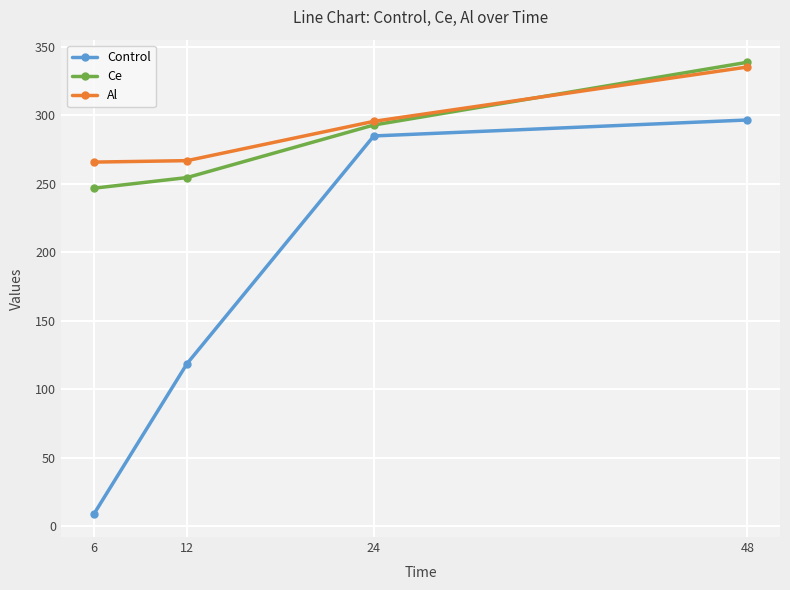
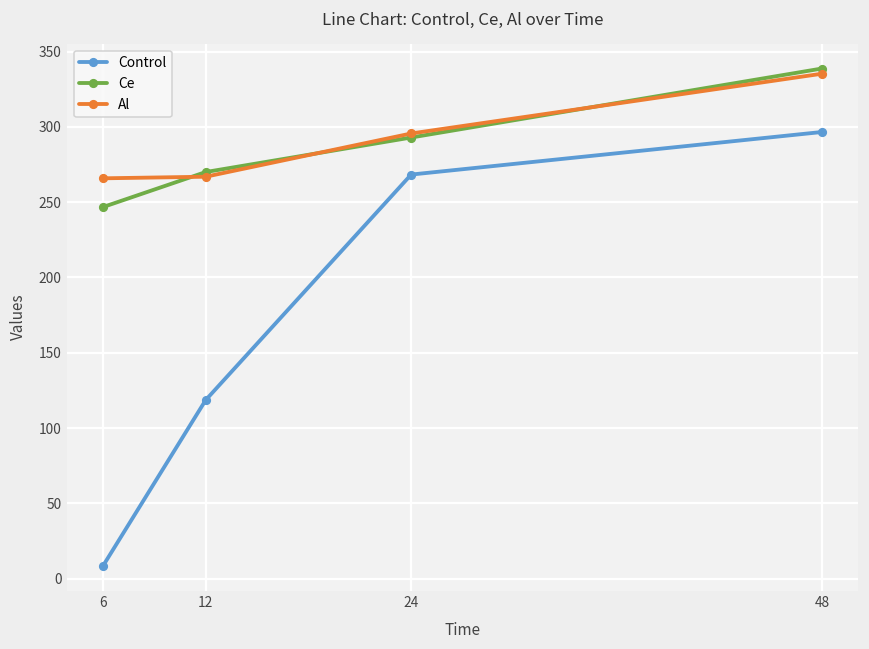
Ce, 12: 255 -> 270
Control, 24: 285 -> 268
